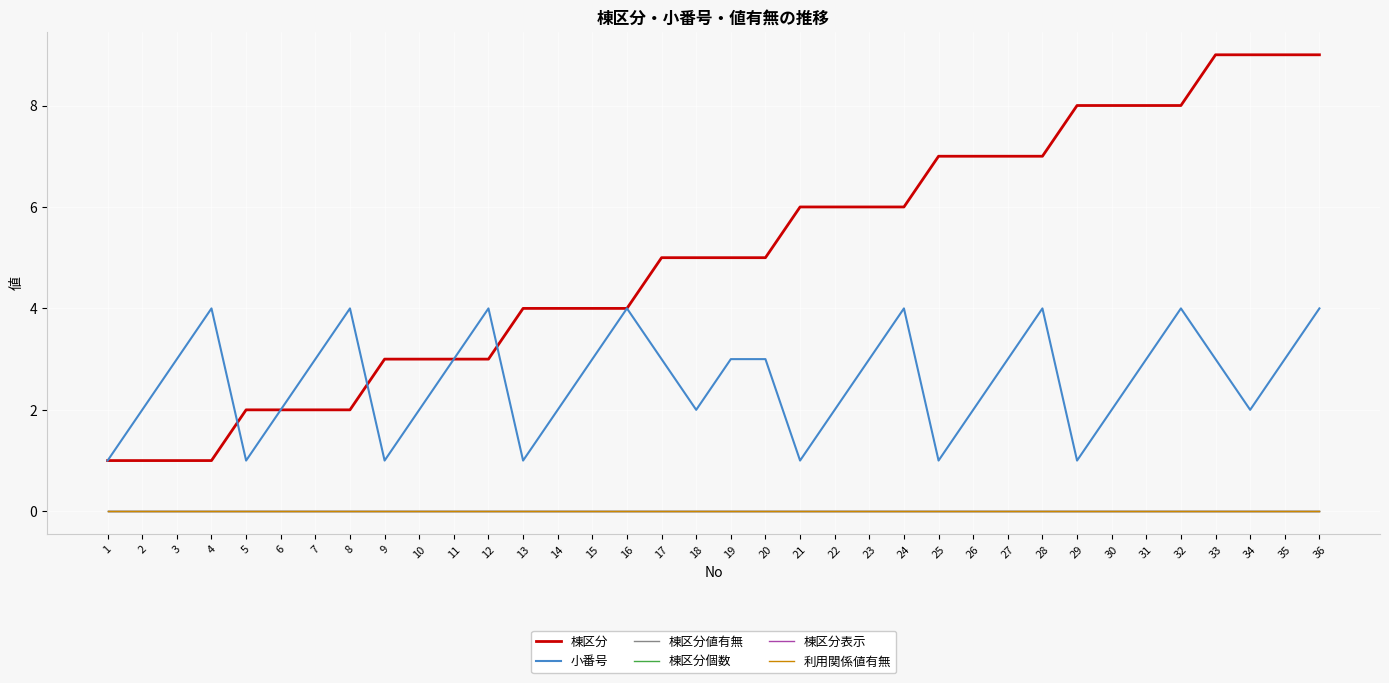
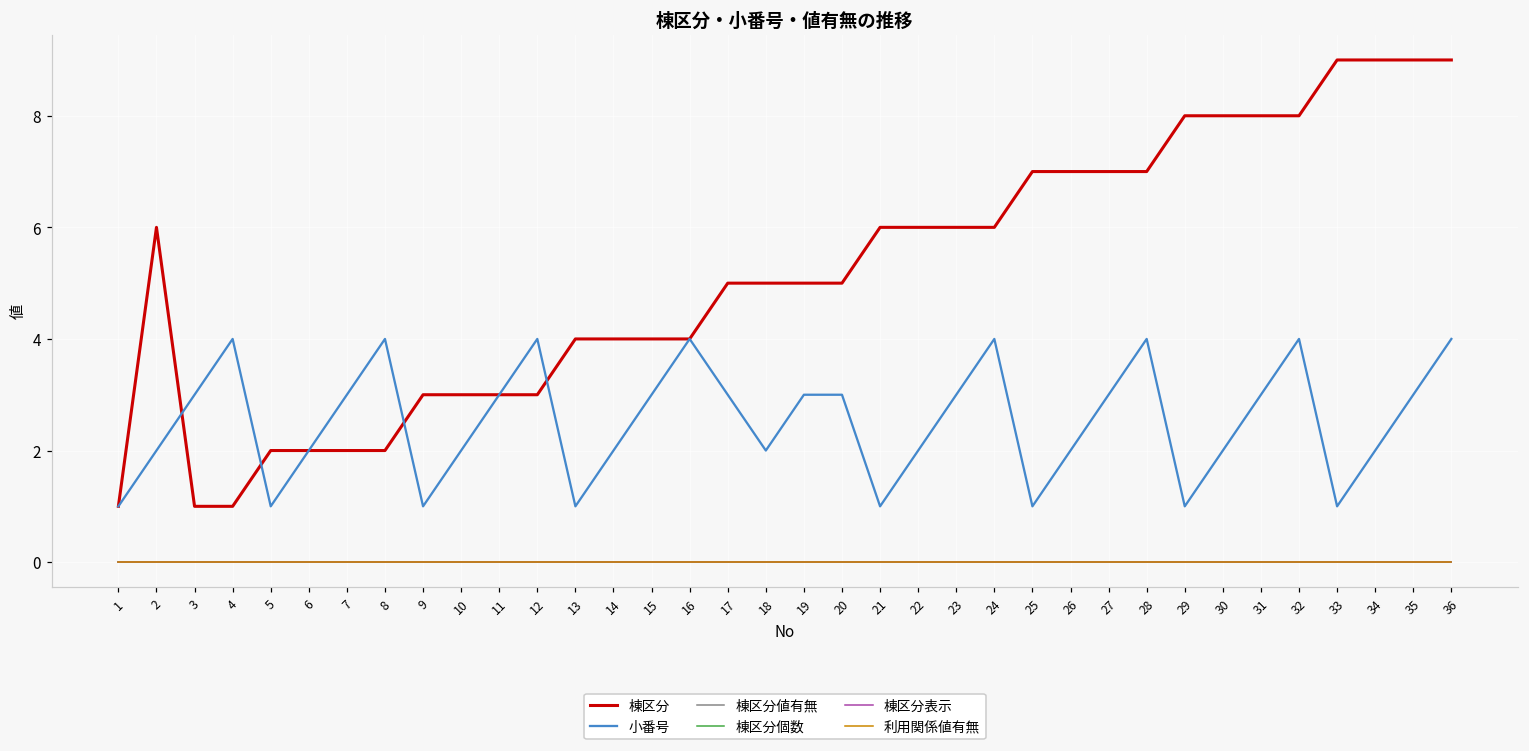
棟区分, 2: 1 -> 6
小番号, 33: 3 -> 1
